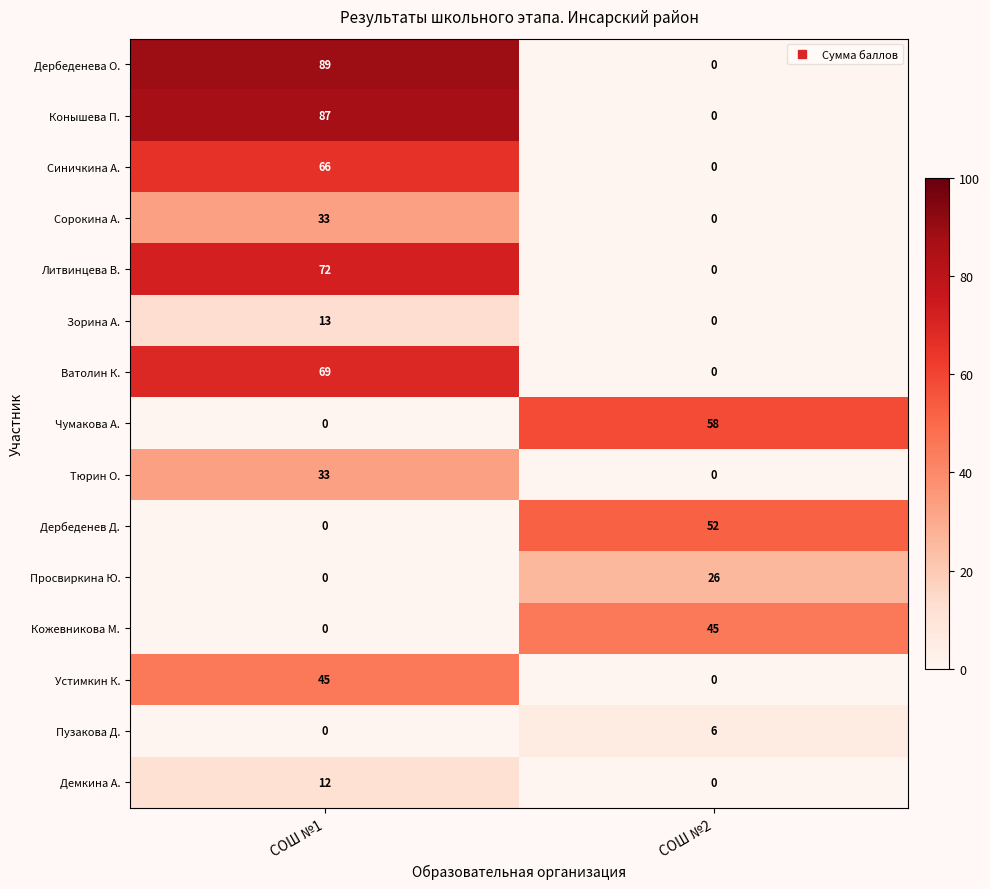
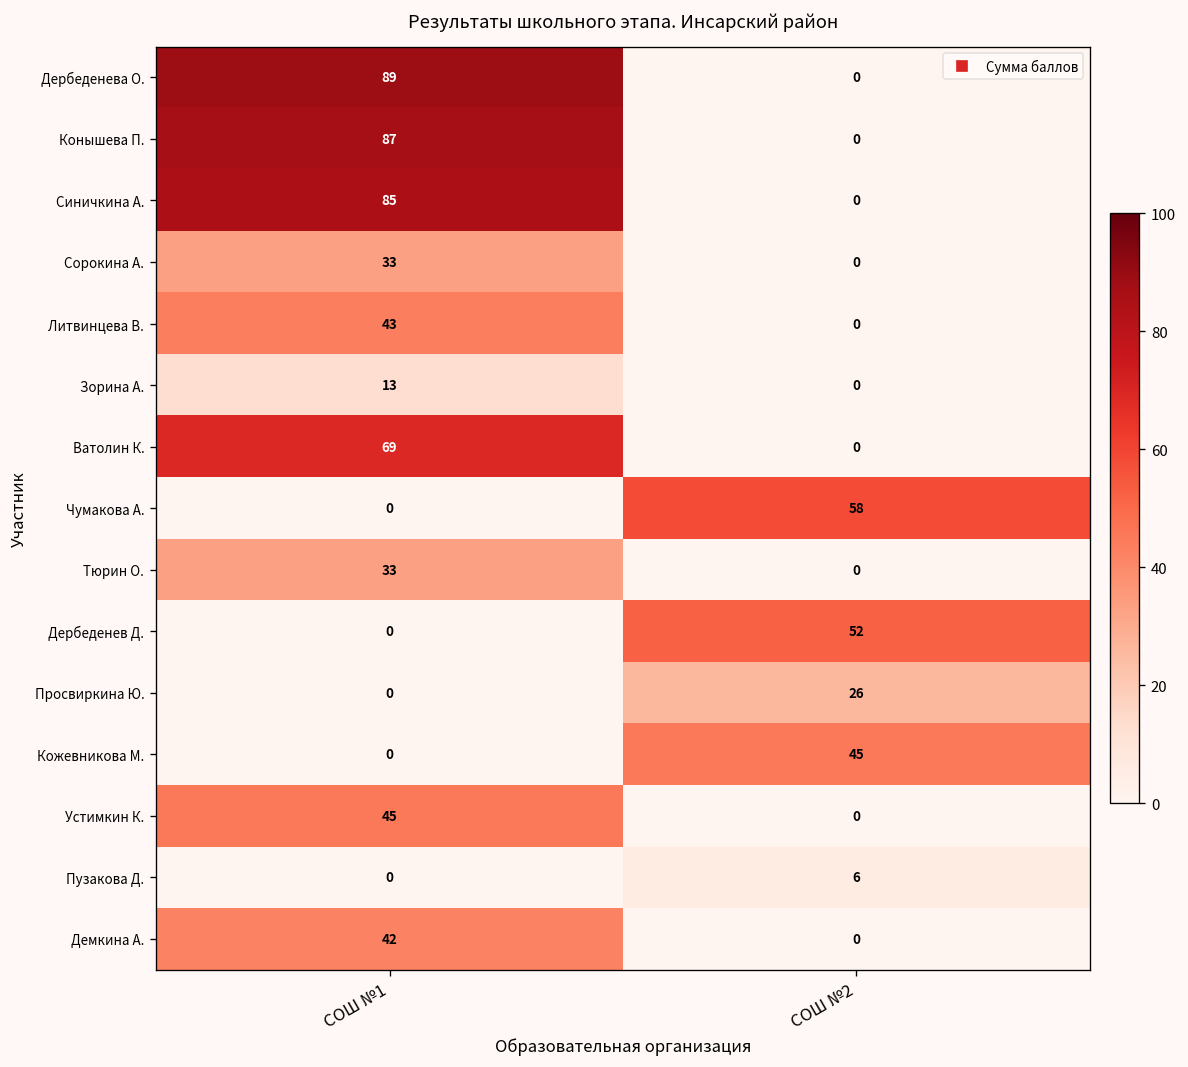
Синичкина А., СОШ №1: 66 -> 85
Литвинцева В., СОШ №1: 72 -> 43
Демкина А., СОШ №1: 12 -> 42
